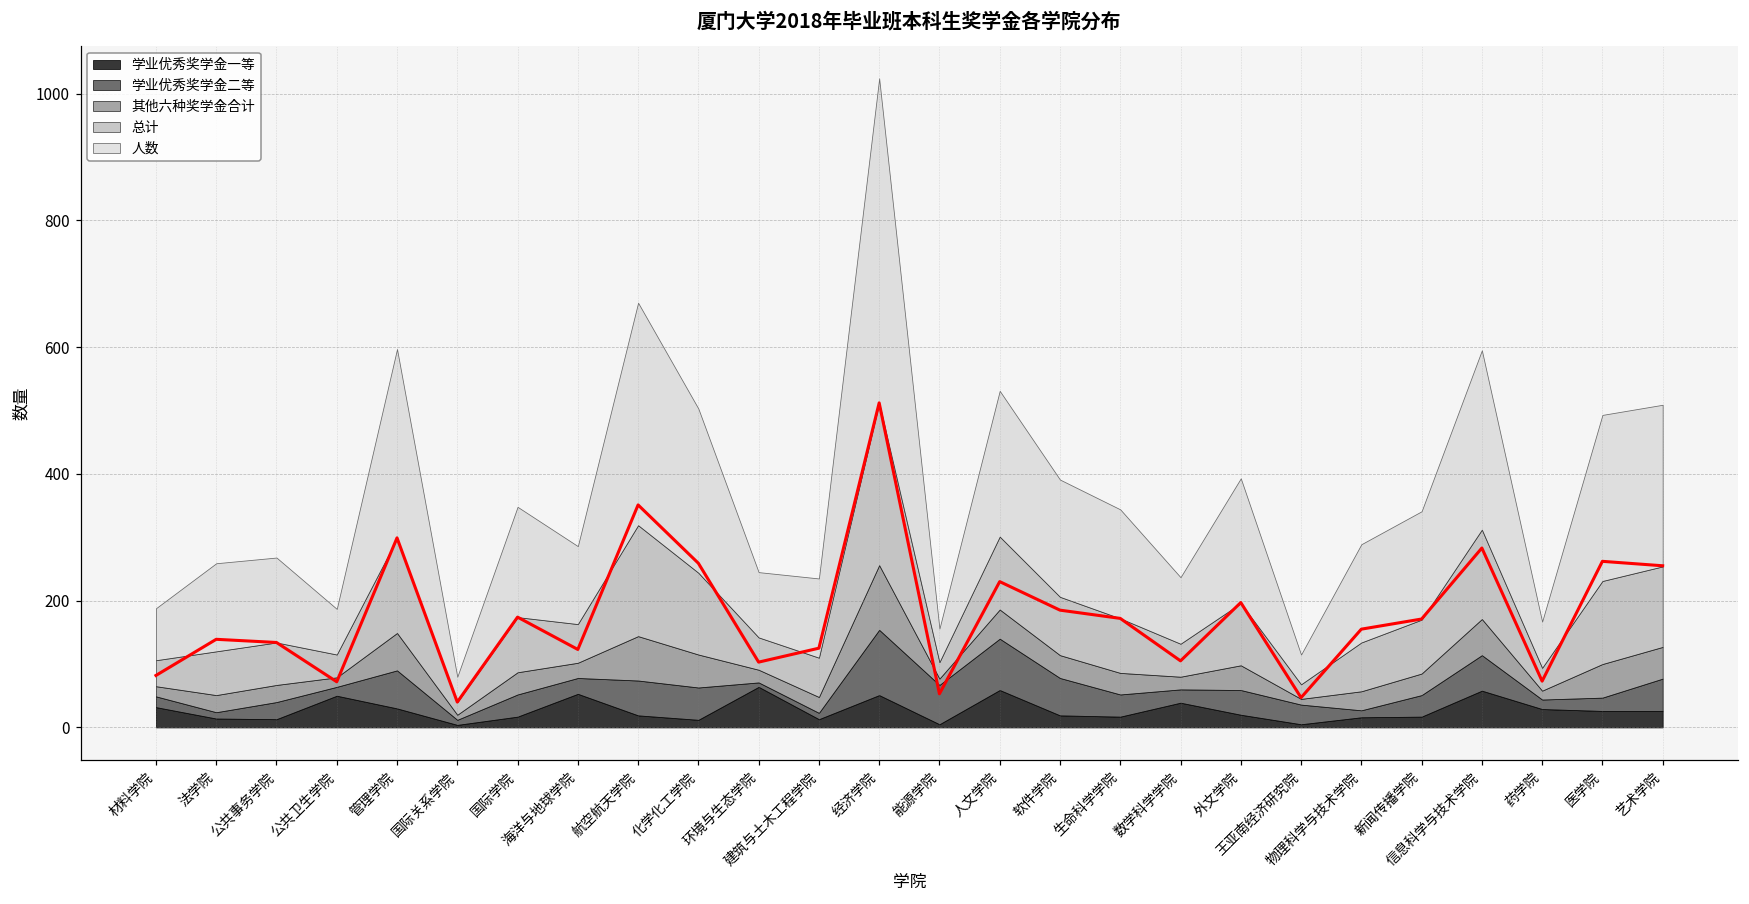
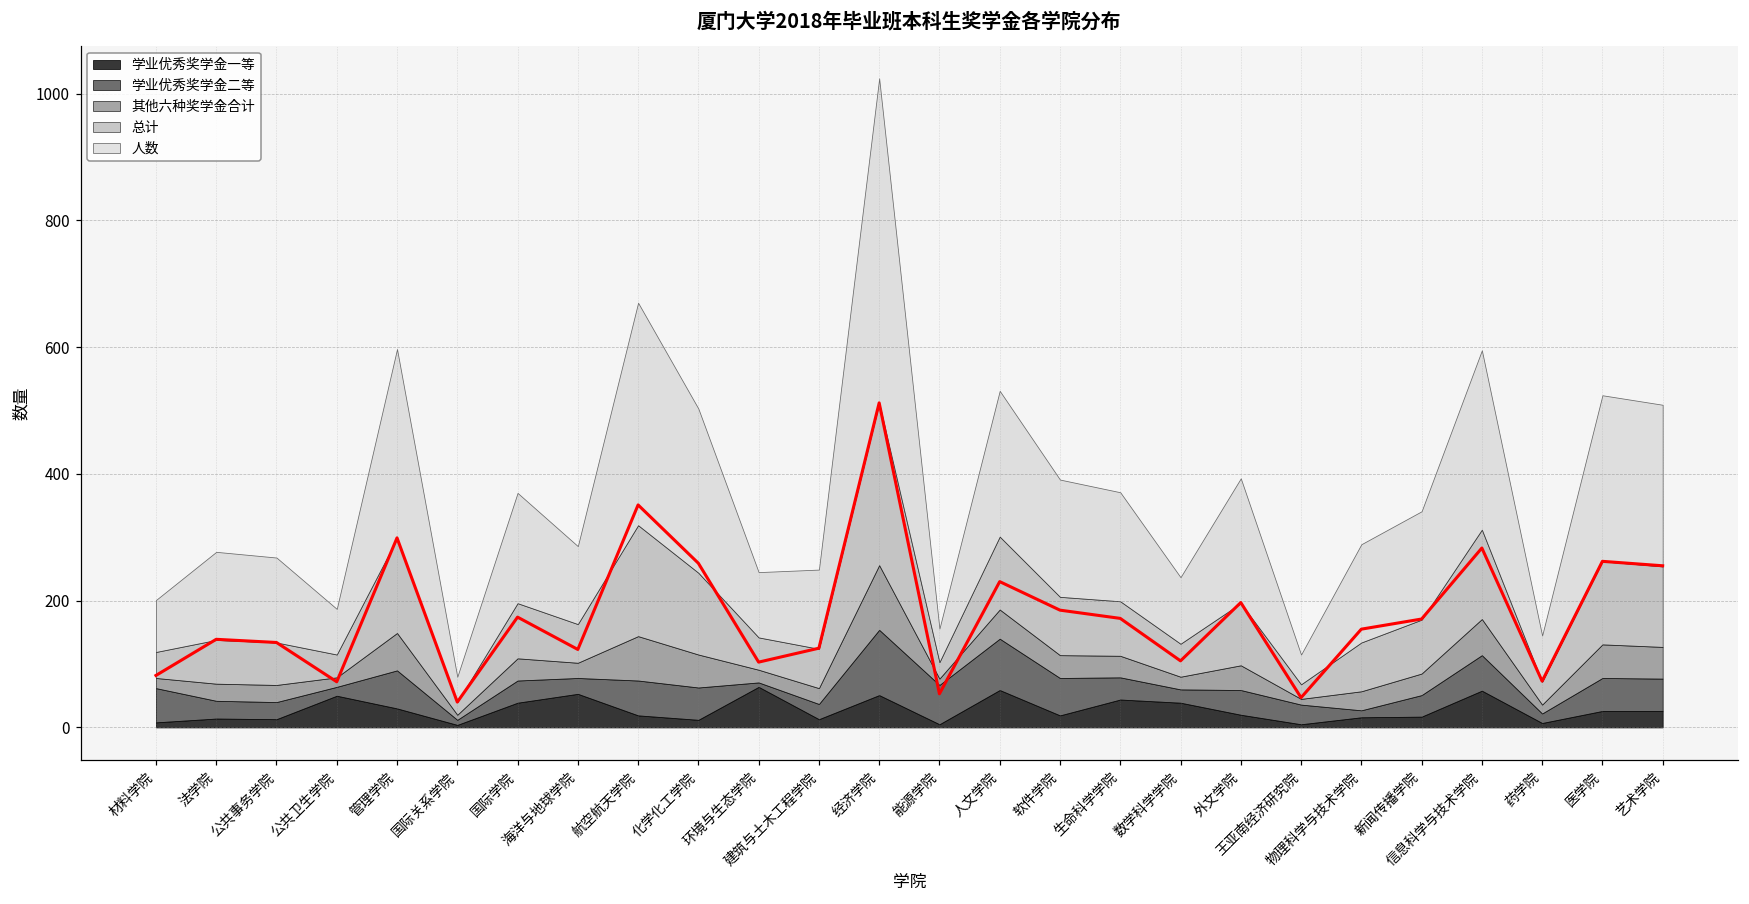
学业优秀奖学金一等, 材料学院: 30 -> 10
学业优秀奖学金二等, 材料学院: 20 -> 50
学业优秀奖学金二等, 法学院: 10 -> 30
学业优秀奖学金一等, 国际学院: 20 -> 40
学业优秀奖学金二等, 建筑与土木工程学院: 10 -> 20
学业优秀奖学金一等, 生命科学学院: 20 -> 40
学业优秀奖学金一等, 药学院: 30 -> 10
学业优秀奖学金二等, 医学院: 20 -> 50
